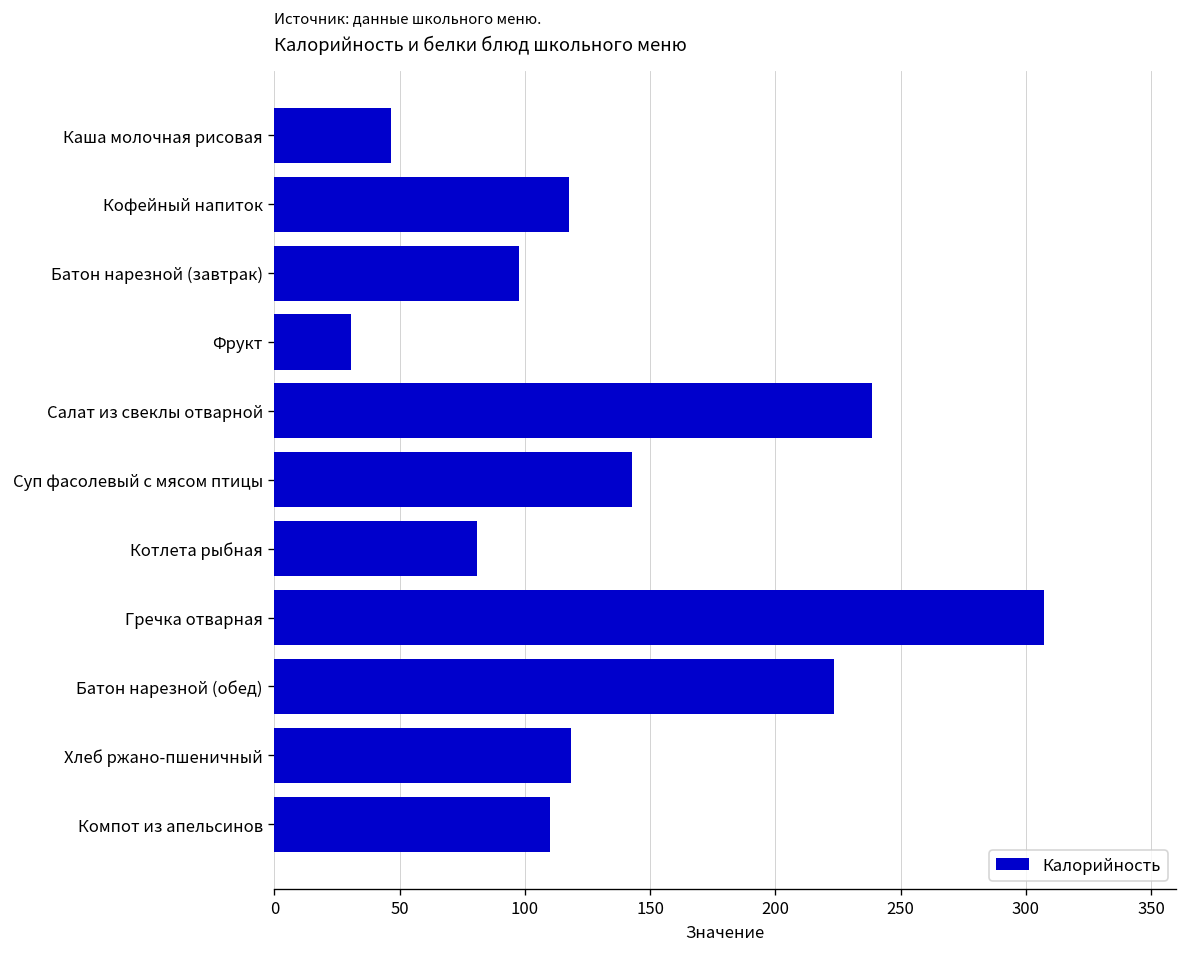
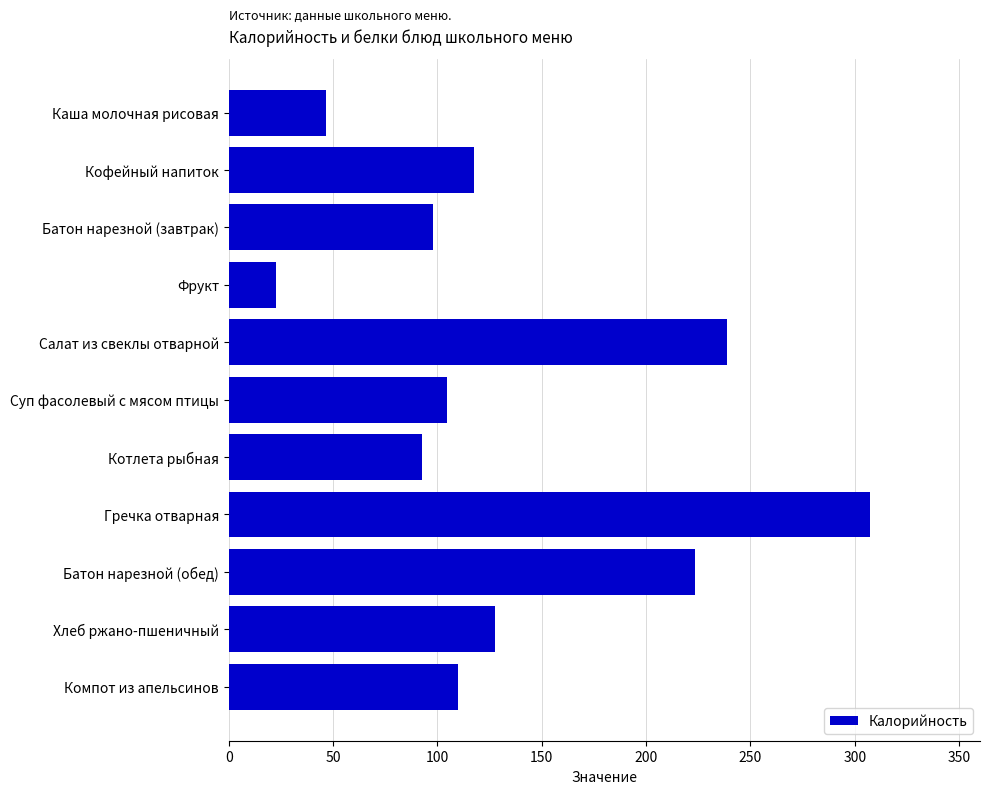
Фрукт: 30 -> 23
Суп фасолевый с мясом птицы: 143 -> 105
Котлета рыбная: 81 -> 93
Хлеб ржано-пшеничный: 118 -> 127
